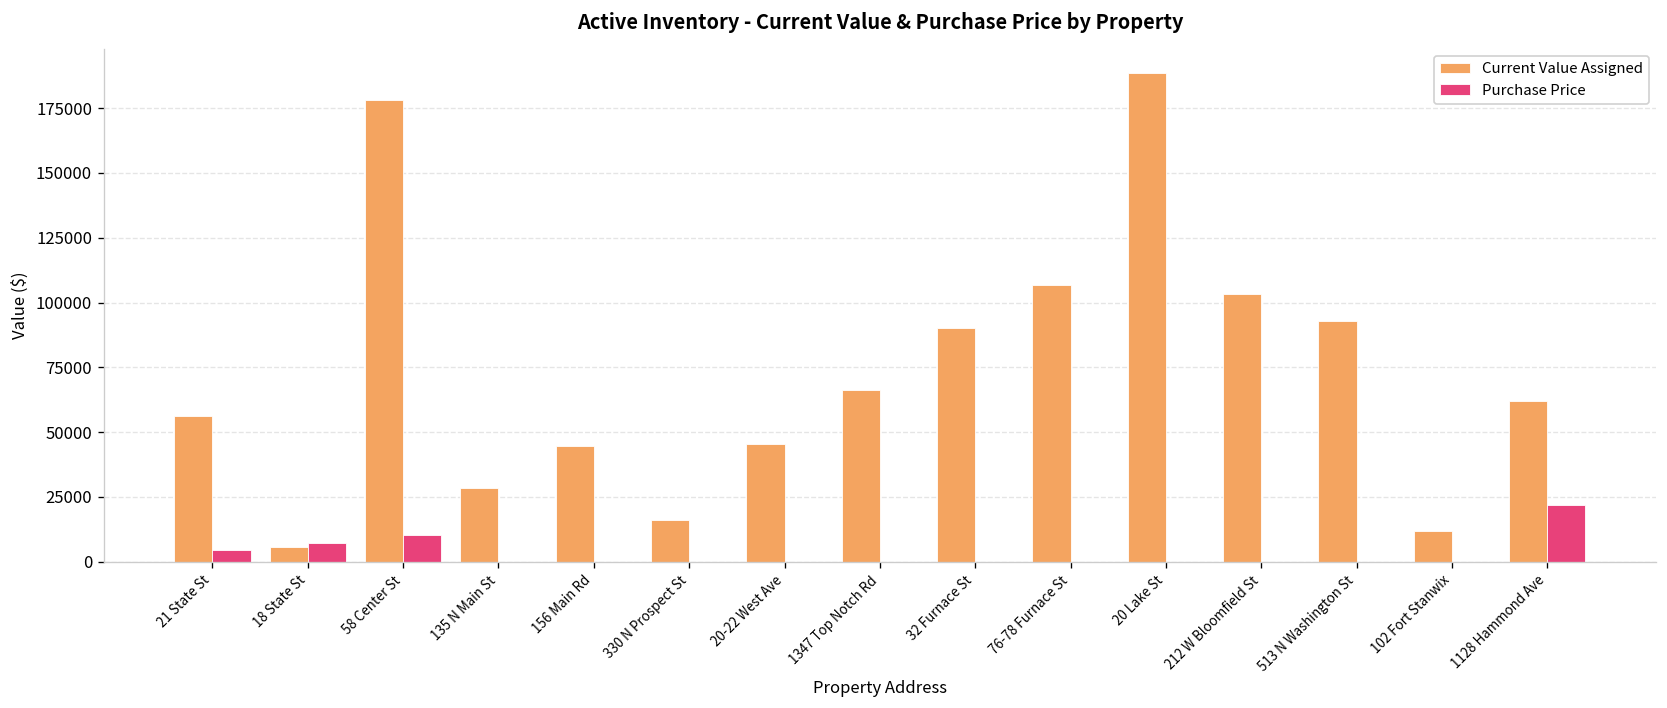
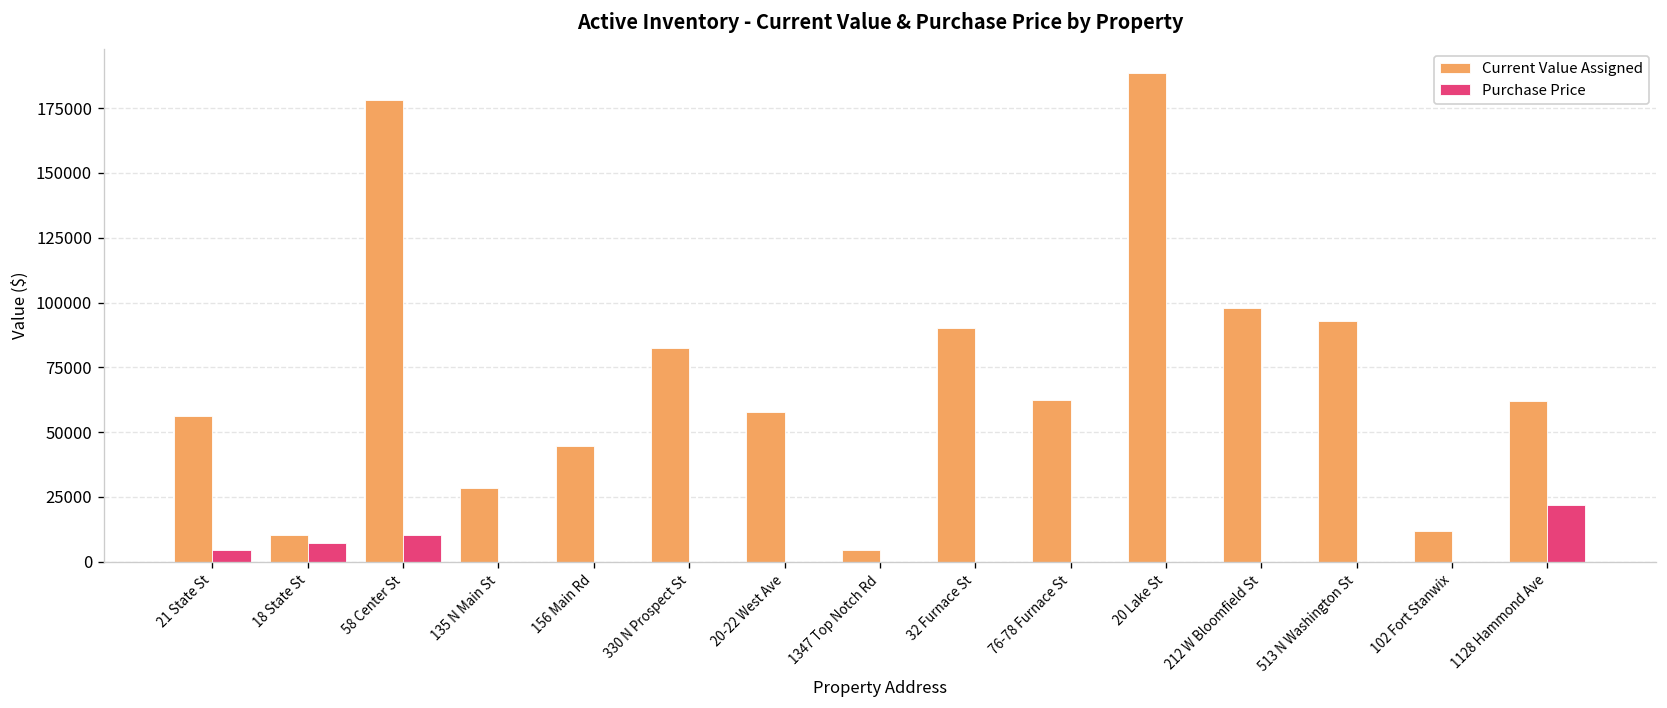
Current Value Assigned, 18 State St: 6000 -> 10000
Current Value Assigned, 330 N Prospect St: 16000 -> 83000
Current Value Assigned, 20-22 West Ave: 45000 -> 58000
Current Value Assigned, 1347 Top Notch Rd: 66000 -> 4000
Current Value Assigned, 76-78 Furnace St: 107000 -> 63000
Current Value Assigned, 212 W Bloomfield St: 103000 -> 98000
